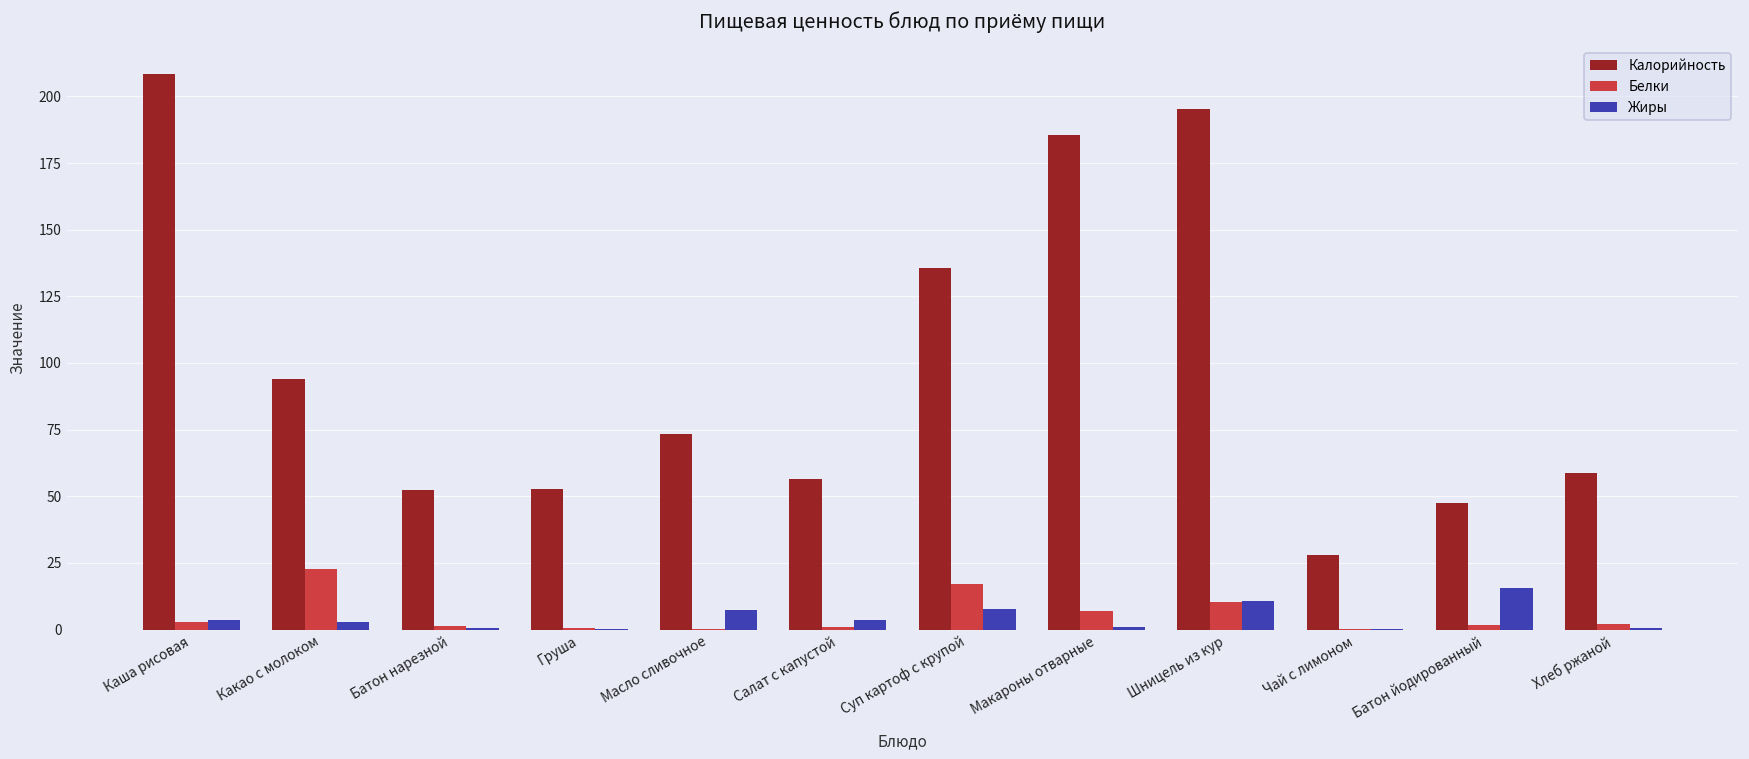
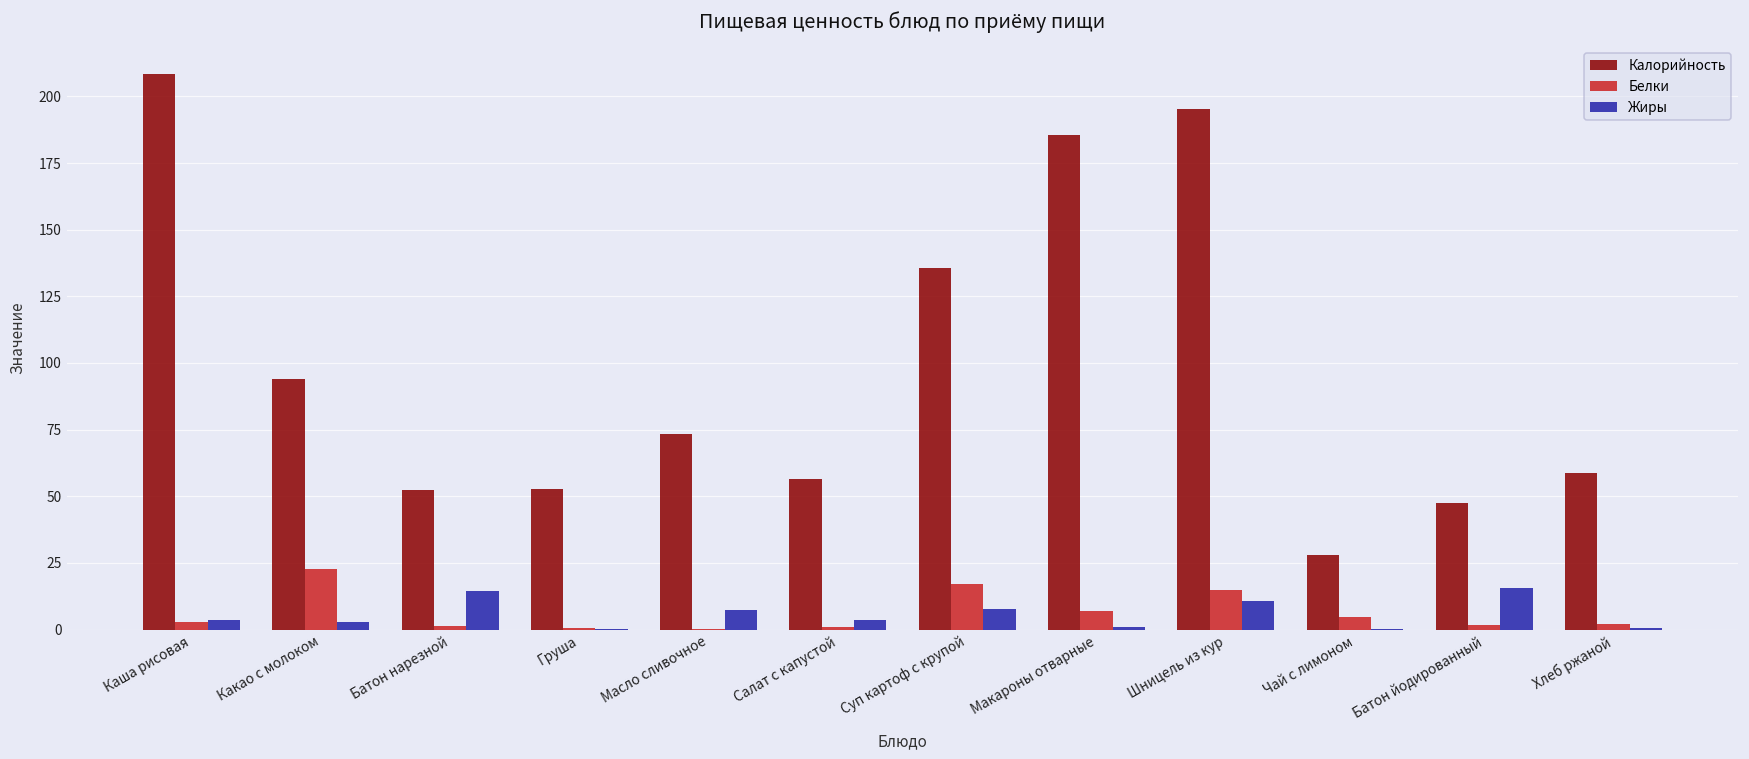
Жиры, Батон нарезной: 1 -> 15
Белки, Шницель из кур: 10 -> 15
Белки, Чай с лимоном: 0 -> 5
